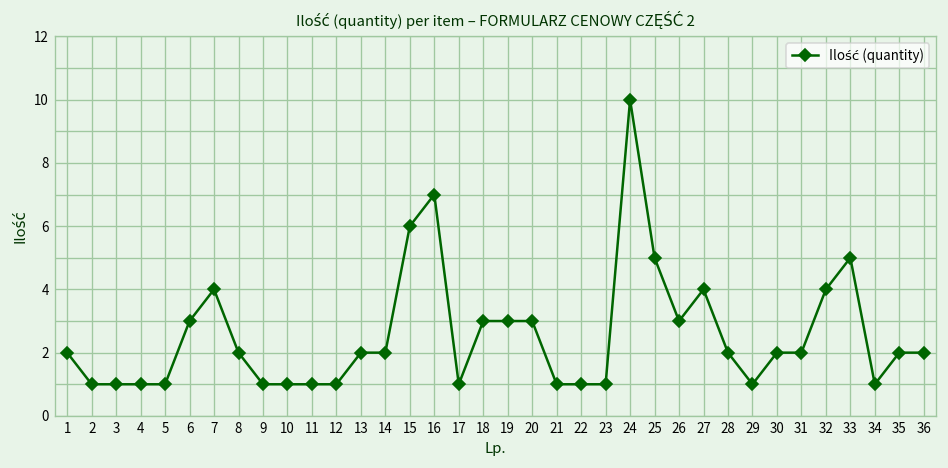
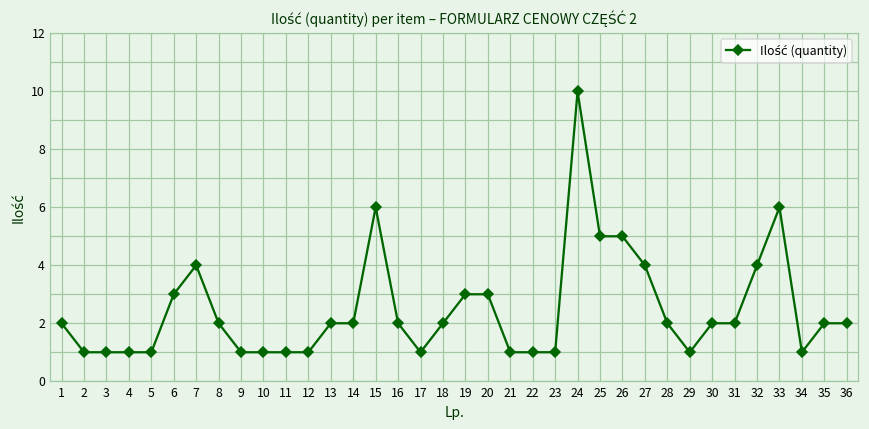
16: 7 -> 2
18: 3 -> 2
26: 3 -> 5
33: 5 -> 6
